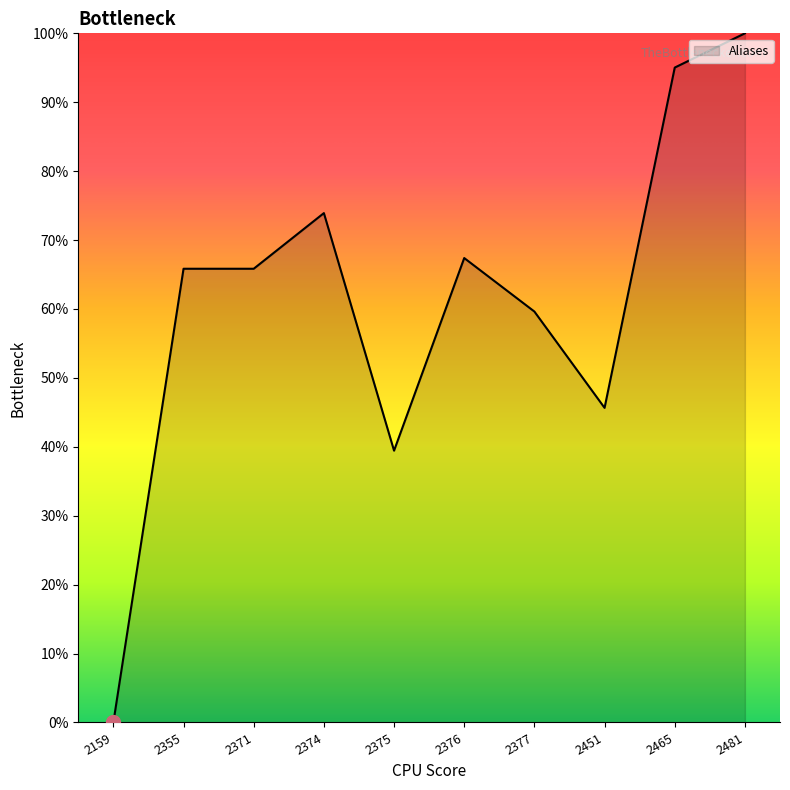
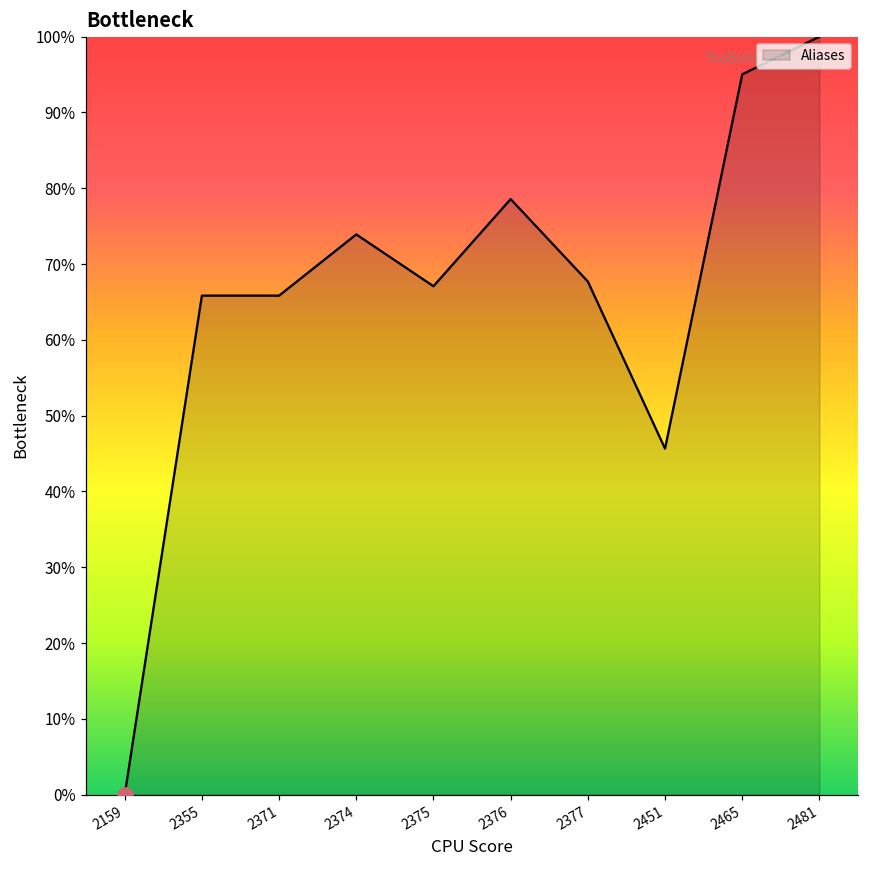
Aliases, 2375: 39% -> 67%
Aliases, 2376: 67% -> 79%
Aliases, 2377: 60% -> 68%
